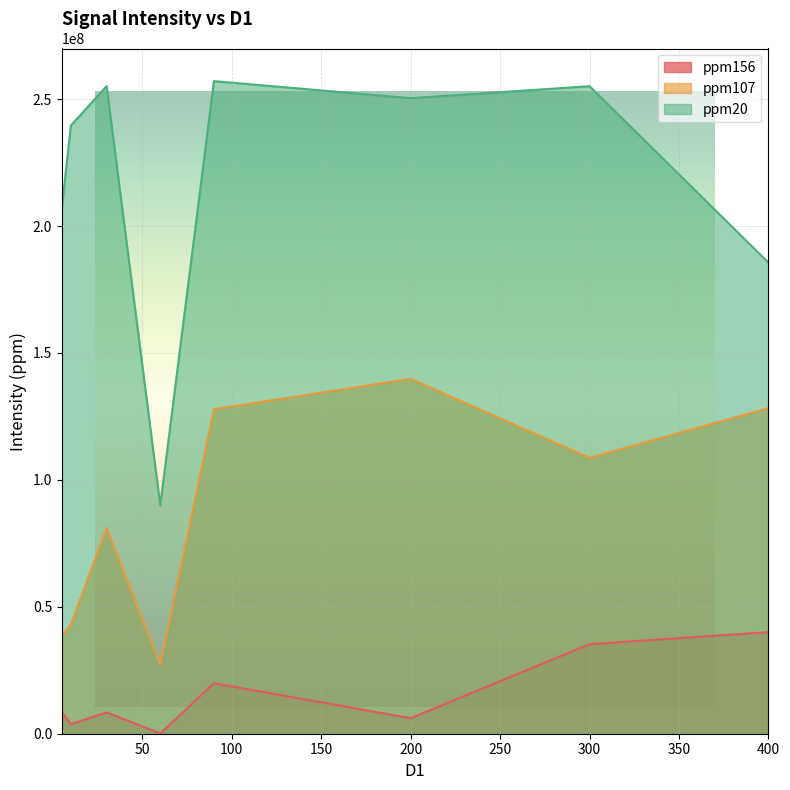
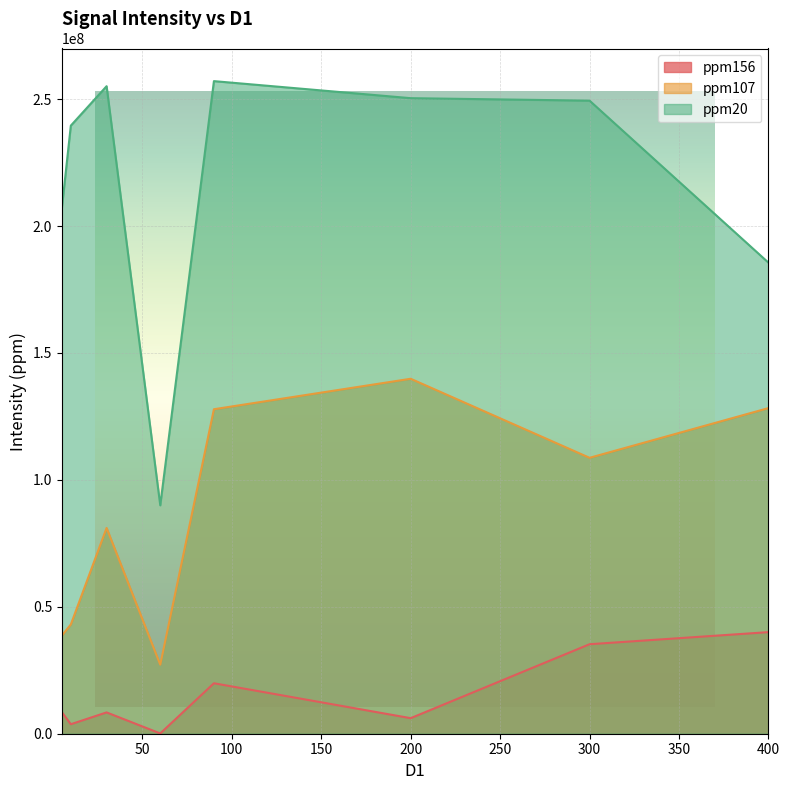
ppm20, 300: 255000000 -> 249000000
